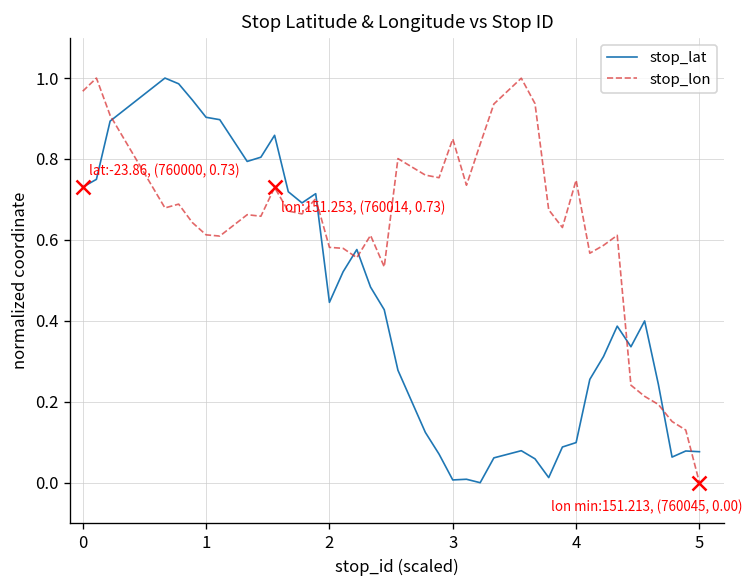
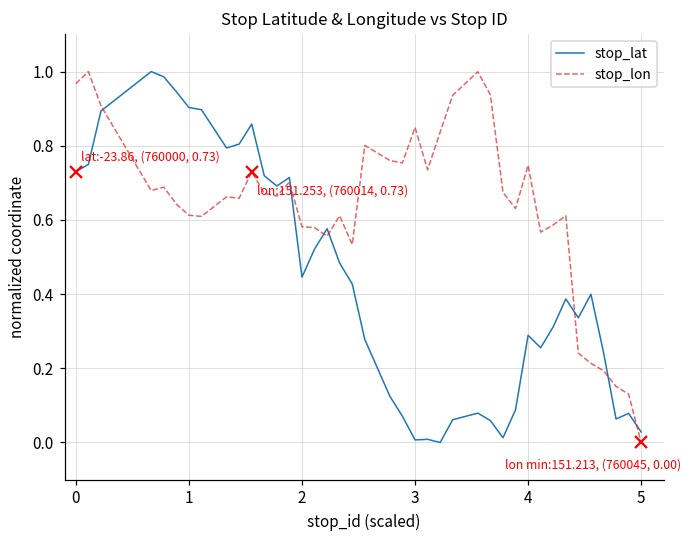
stop_lat, 4: 0.10 -> 0.29
stop_lat, 5: 0.08 -> 0.03
